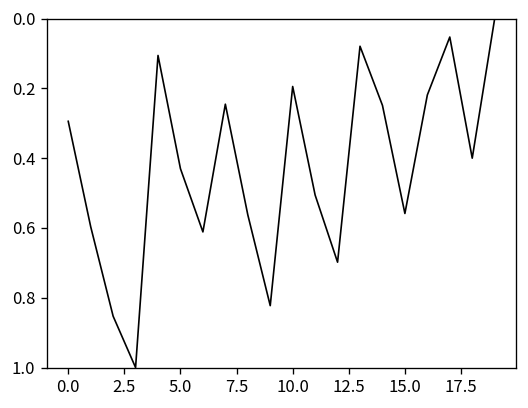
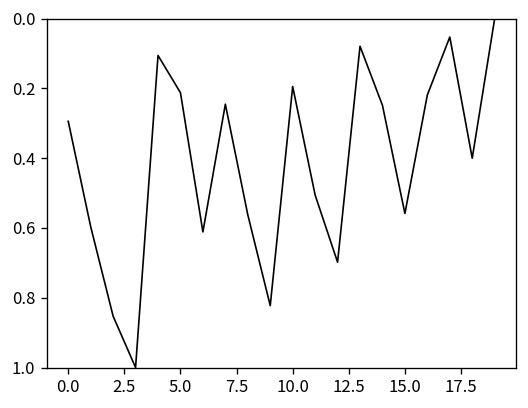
5.0: 0.43 -> 0.21
